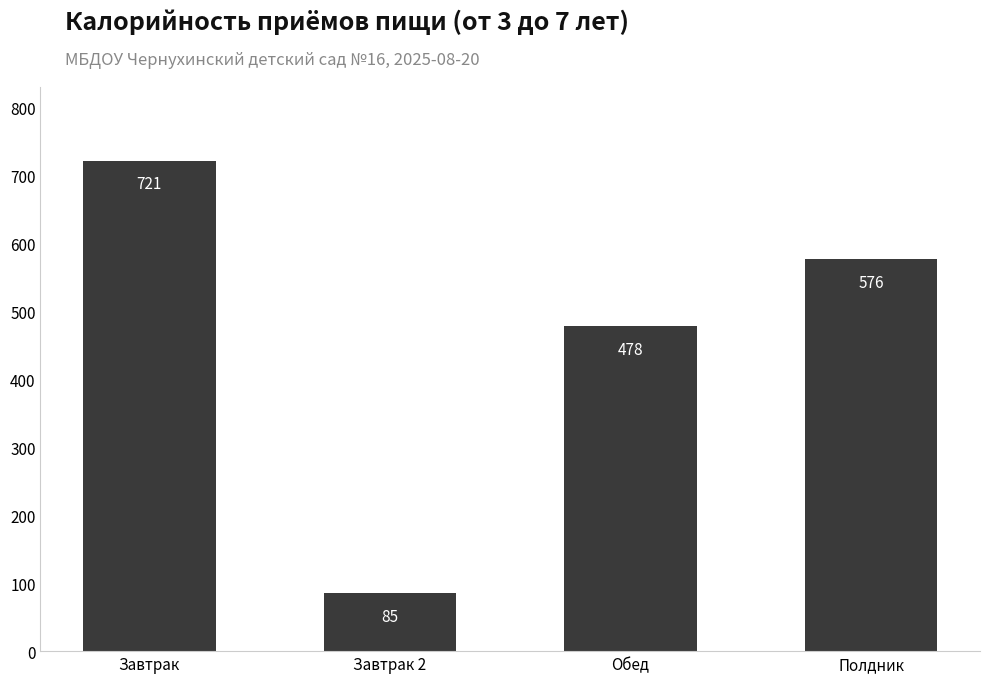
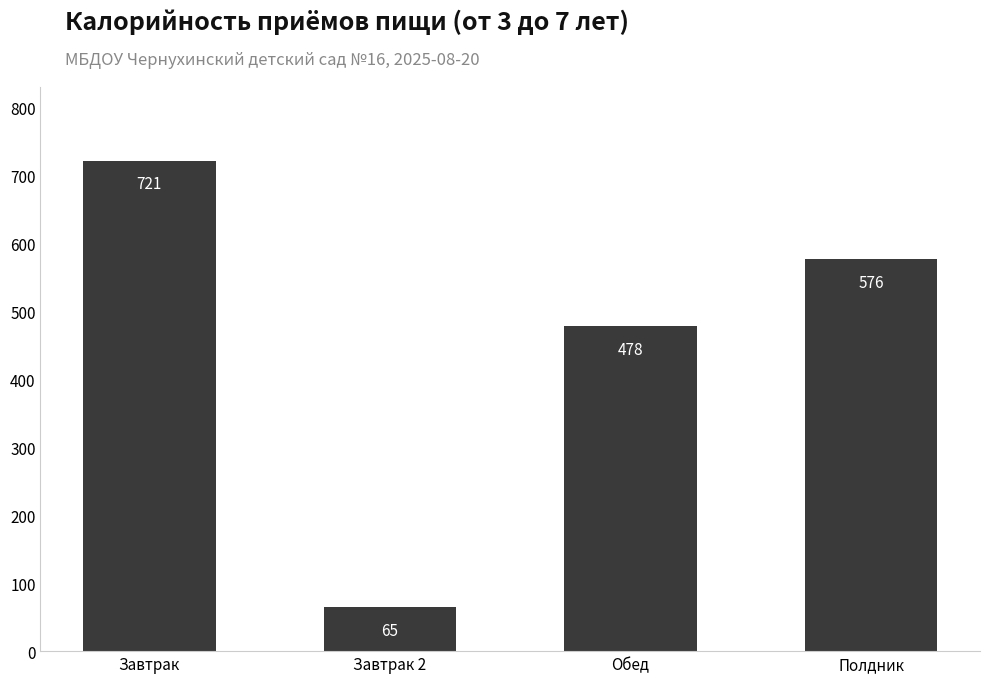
Завтрак 2: 85 -> 65
